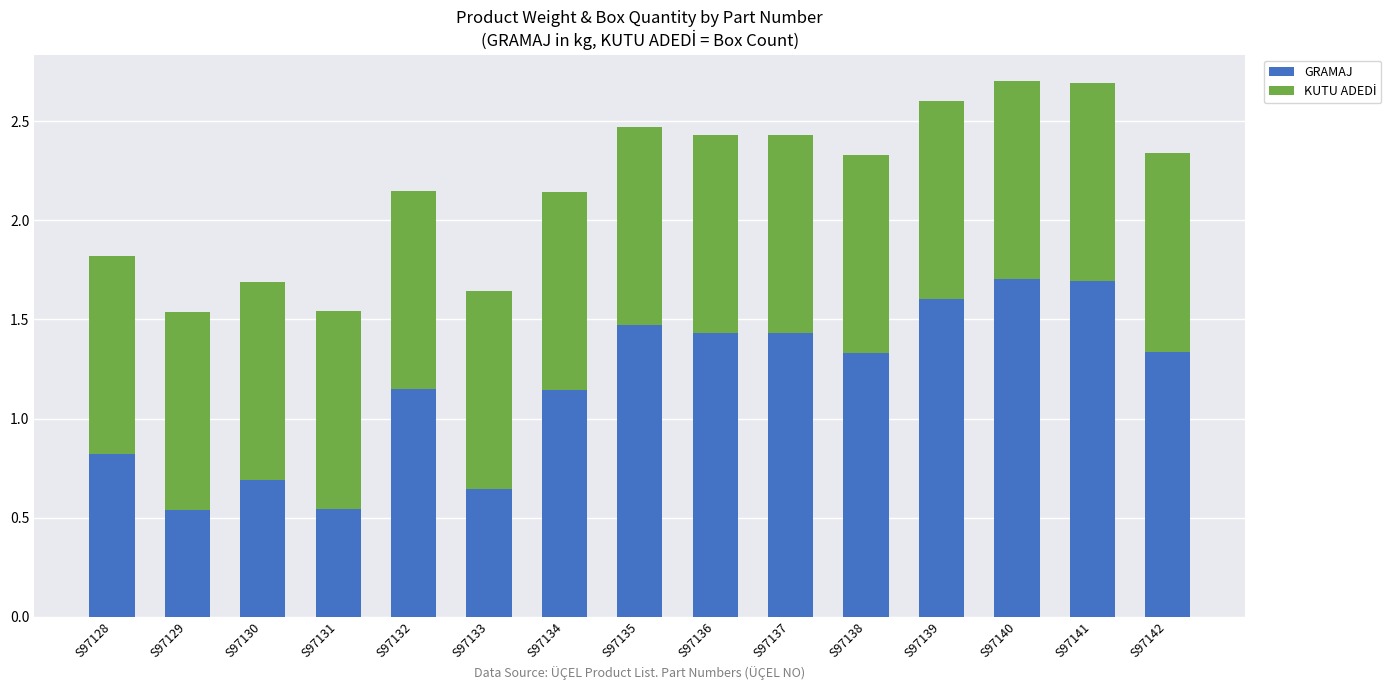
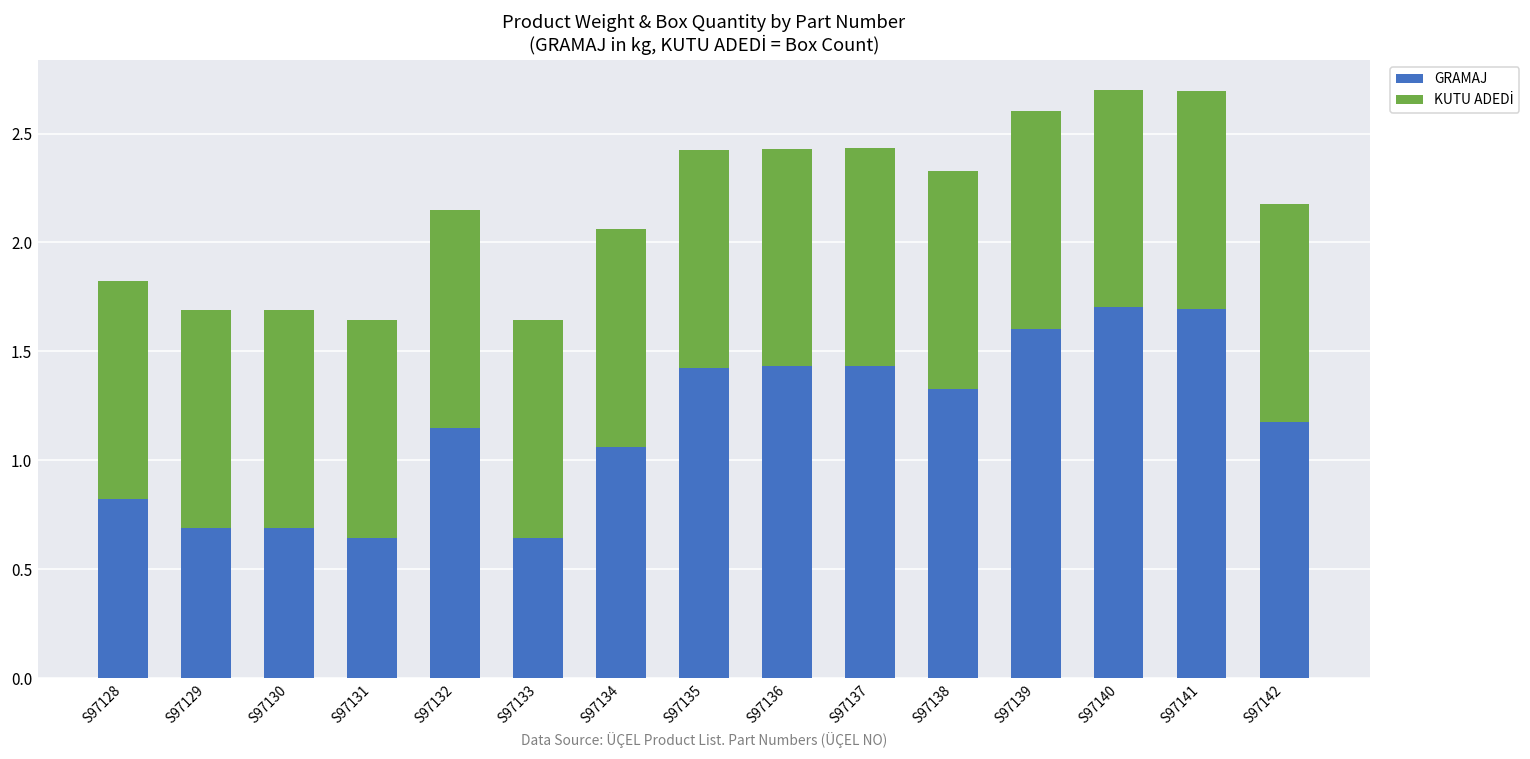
GRAMAJ, S97129: 0.54 -> 0.69
GRAMAJ, S97131: 0.54 -> 0.65
GRAMAJ, S97134: 1.15 -> 1.06
GRAMAJ, S97135: 1.47 -> 1.42
GRAMAJ, S97142: 1.34 -> 1.18
